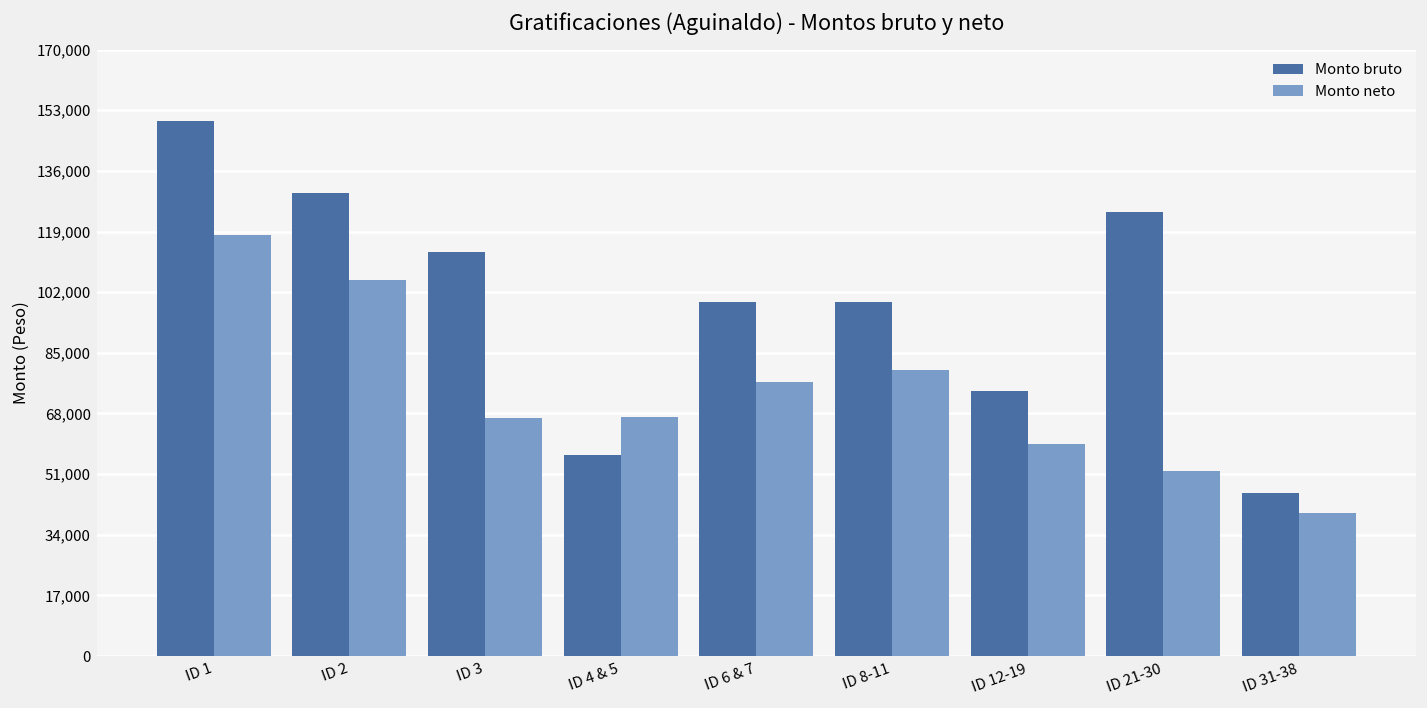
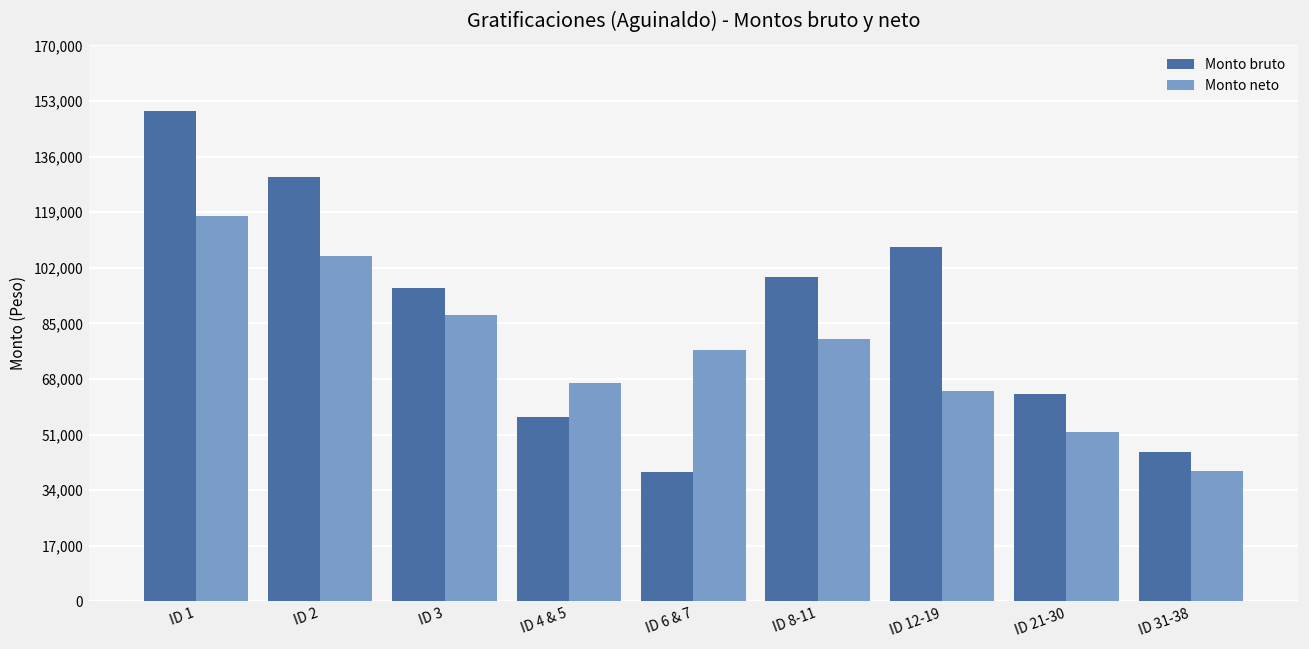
Monto bruto, ID 3: 113,000 -> 96,000
Monto neto, ID 3: 67,000 -> 88,000
Monto bruto, ID 6 & 7: 99,000 -> 40,000
Monto bruto, ID 12-19: 74,000 -> 109,000
Monto neto, ID 12-19: 60,000 -> 64,000
Monto bruto, ID 21-30: 124,000 -> 64,000
